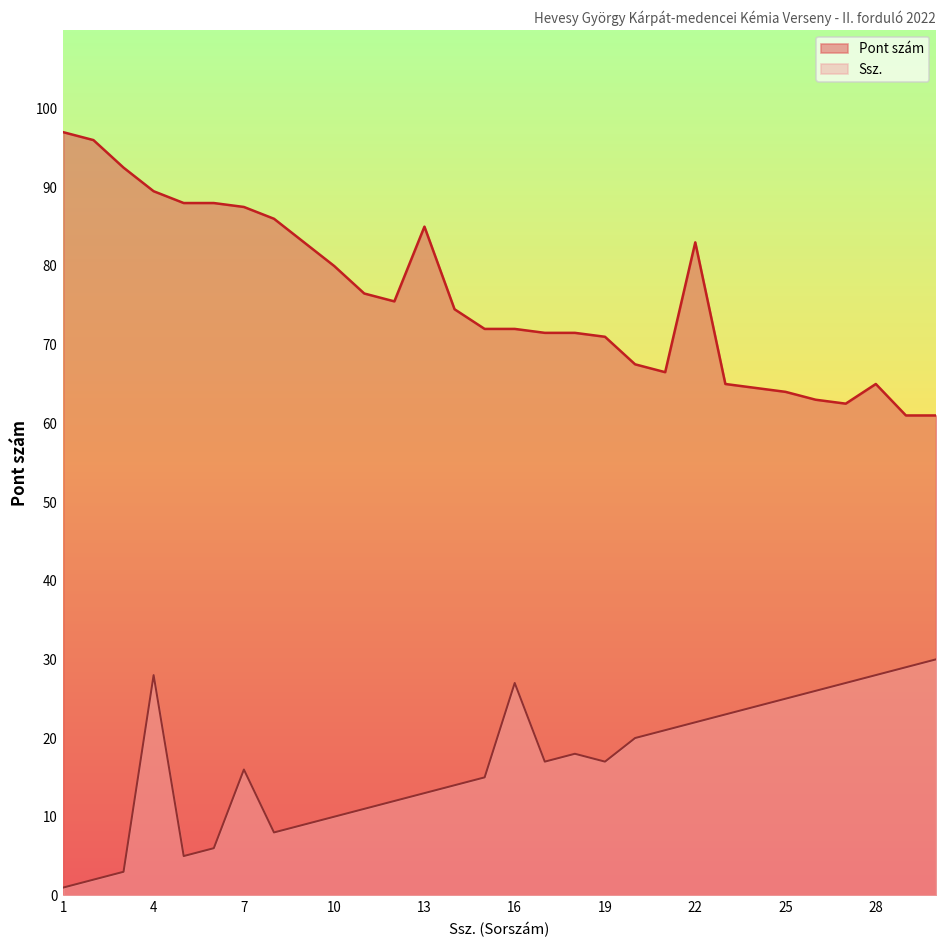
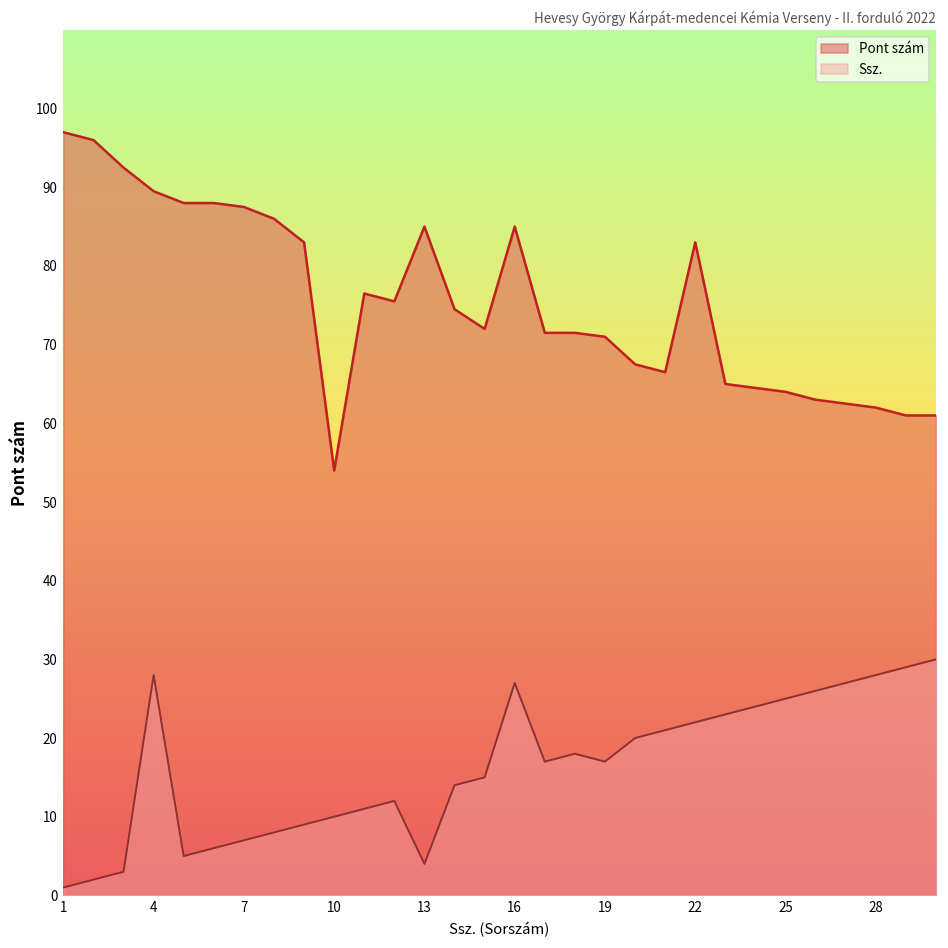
Ssz., 7: 16 -> 7
Pont szám, 10: 80 -> 54
Ssz., 13: 13 -> 4
Pont szám, 16: 72 -> 85
Pont szám, 28: 65 -> 62
